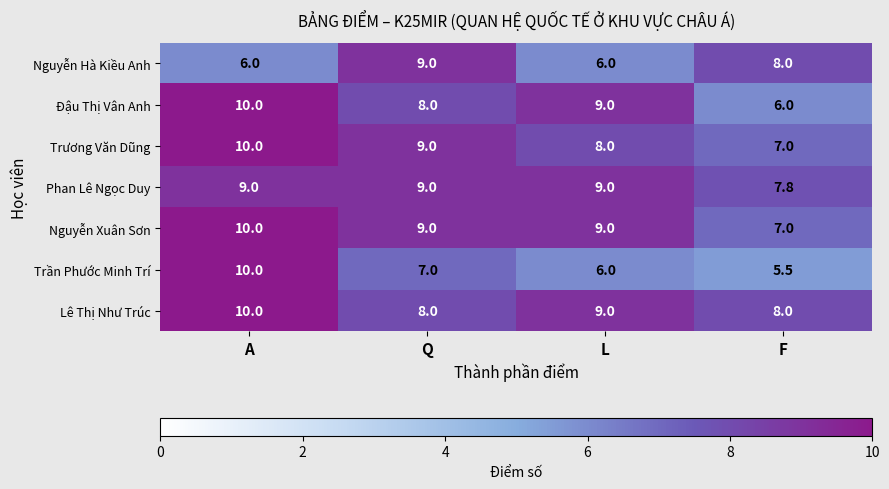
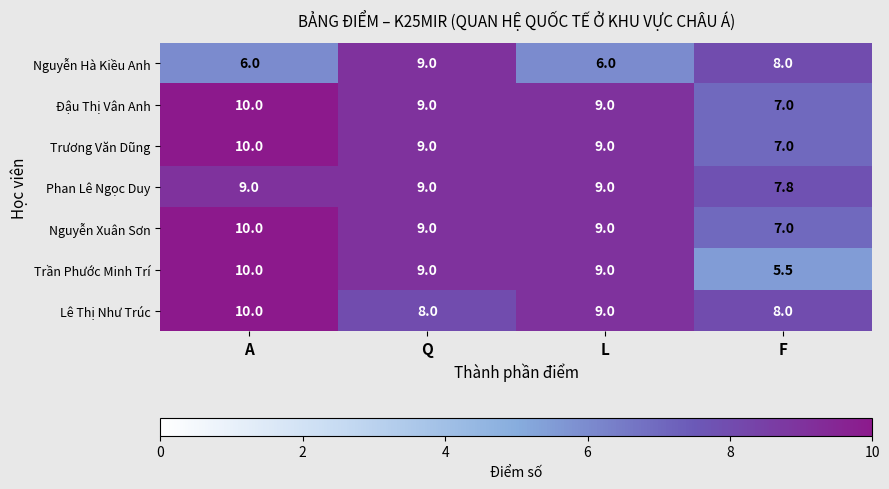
Đậu Thị Vân Anh, Q: 8.0 -> 9.0
Đậu Thị Vân Anh, F: 6.0 -> 7.0
Trương Văn Dũng, L: 8.0 -> 9.0
Trần Phước Minh Trí, Q: 7.0 -> 9.0
Trần Phước Minh Trí, L: 6.0 -> 9.0
